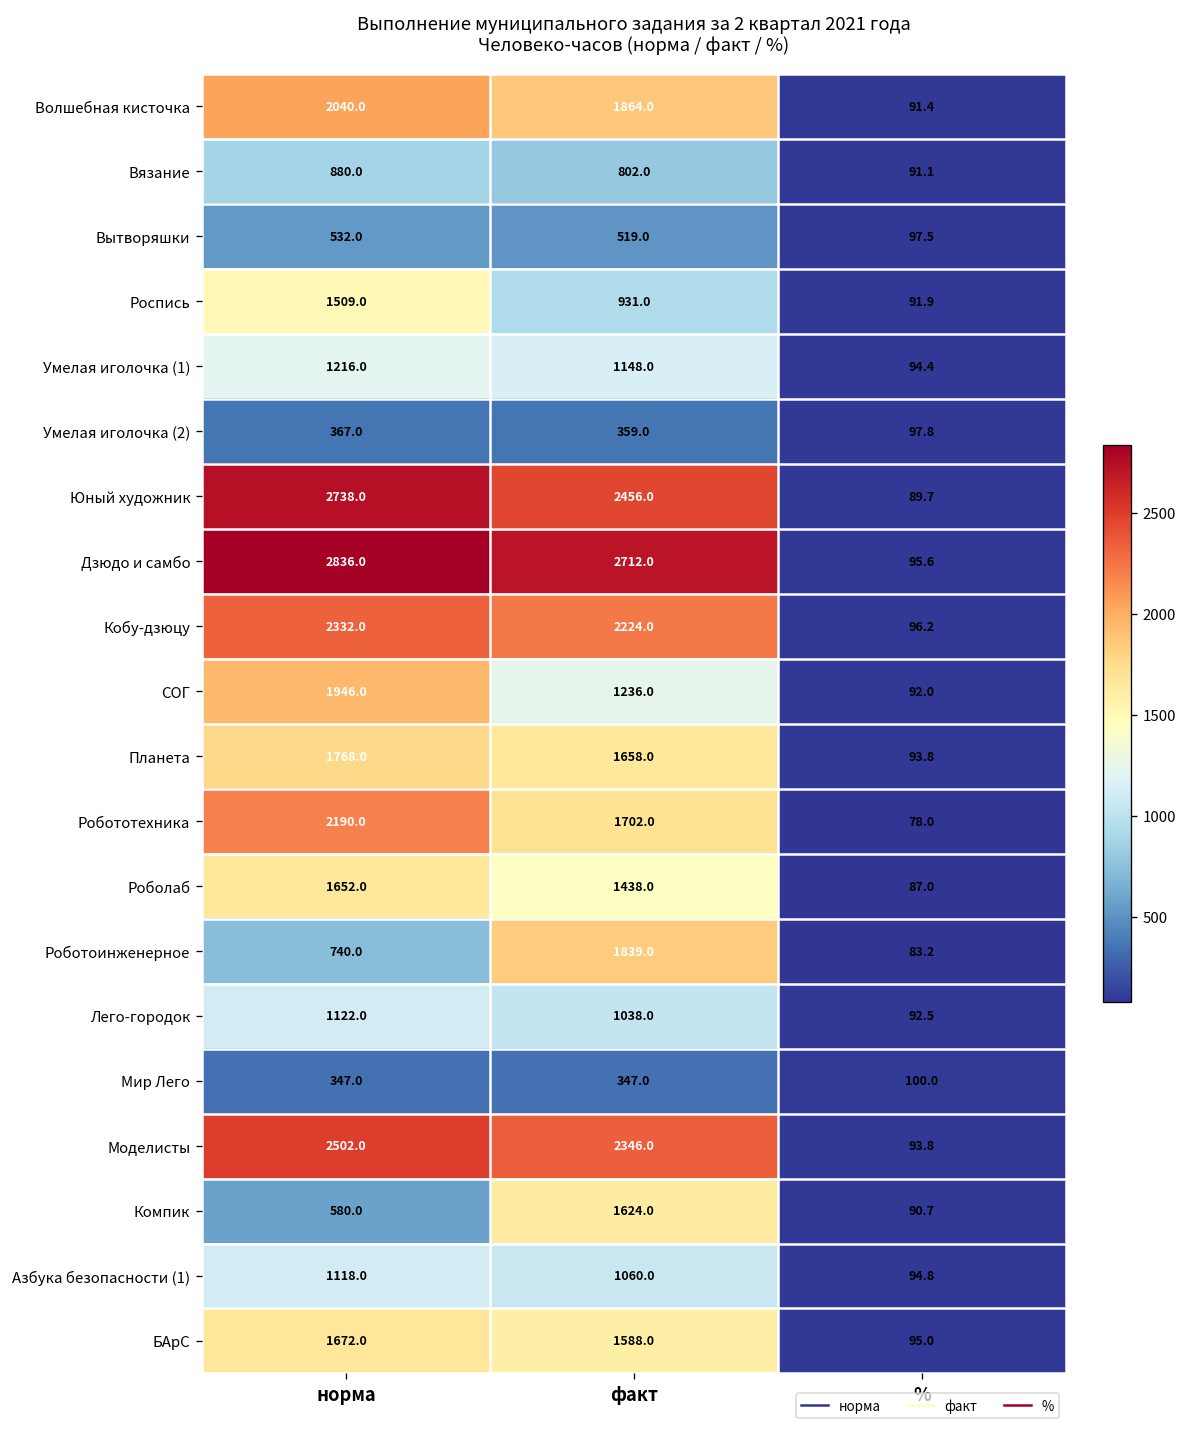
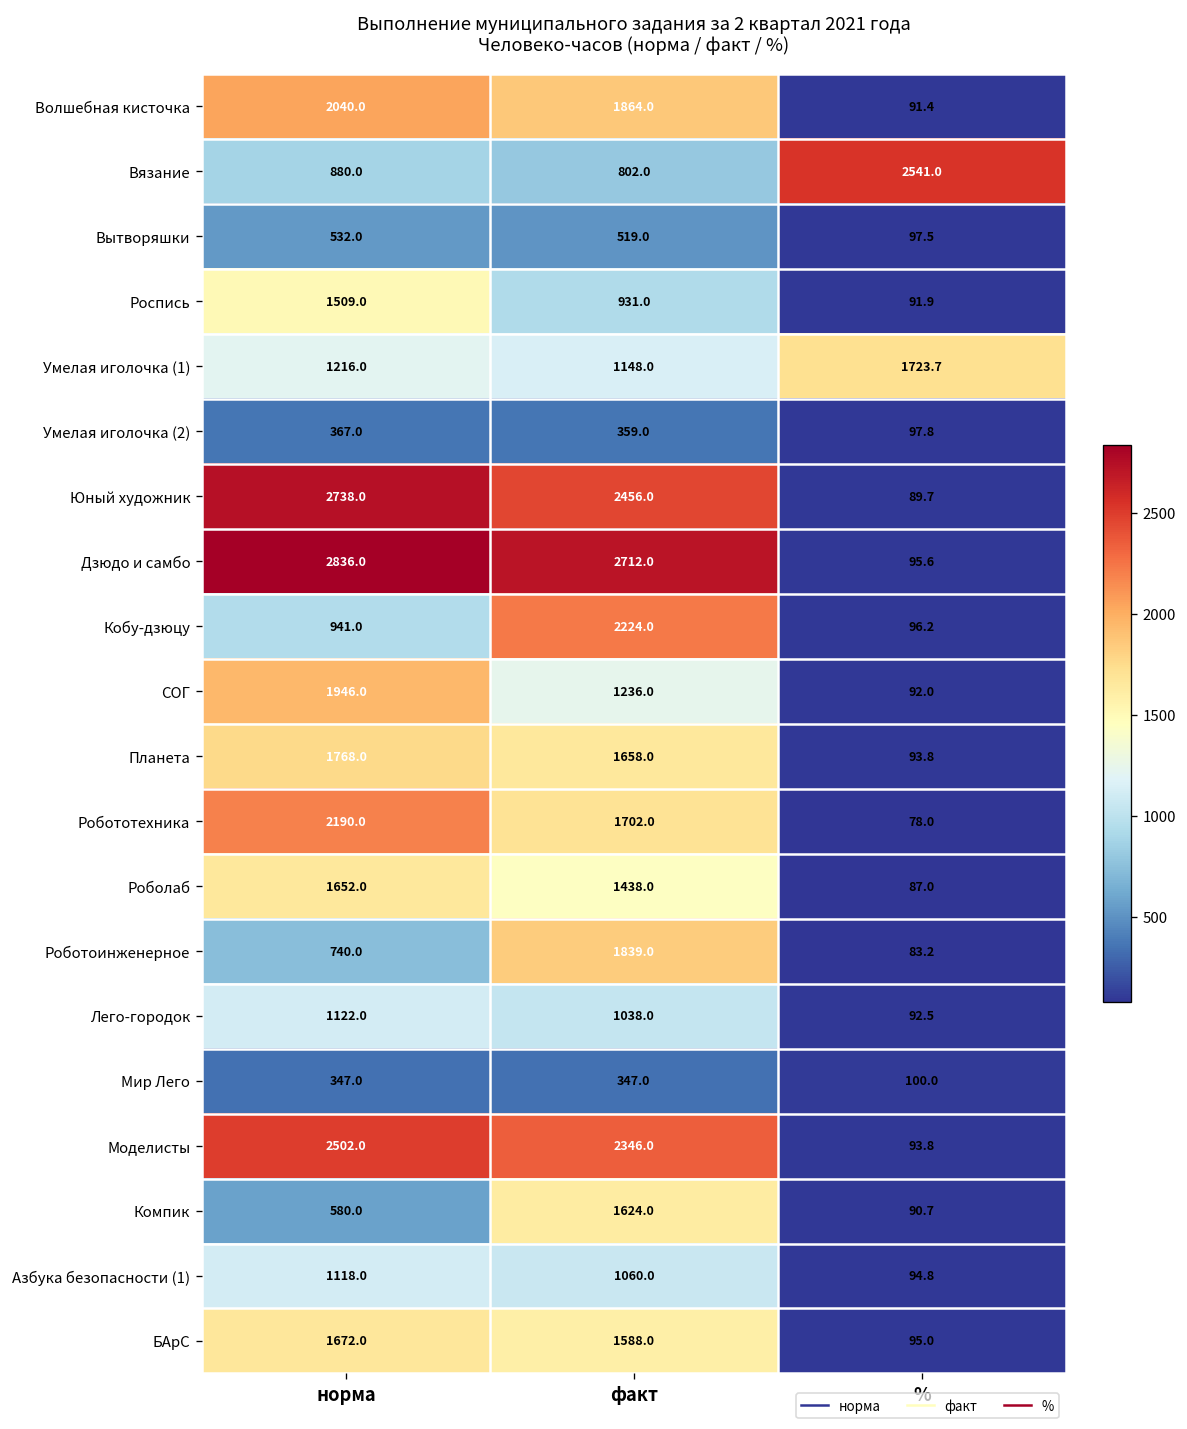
Вязание, %: 91.1 -> 2541.0
Умелая иголочка (1), %: 94.4 -> 1723.7
Кобу-дзюцу, норма: 2332.0 -> 941.0
